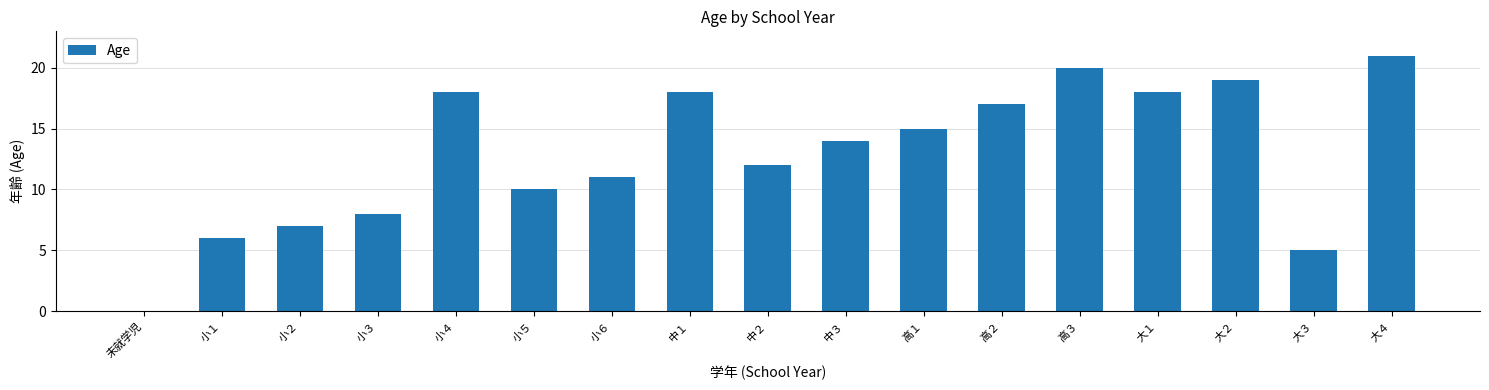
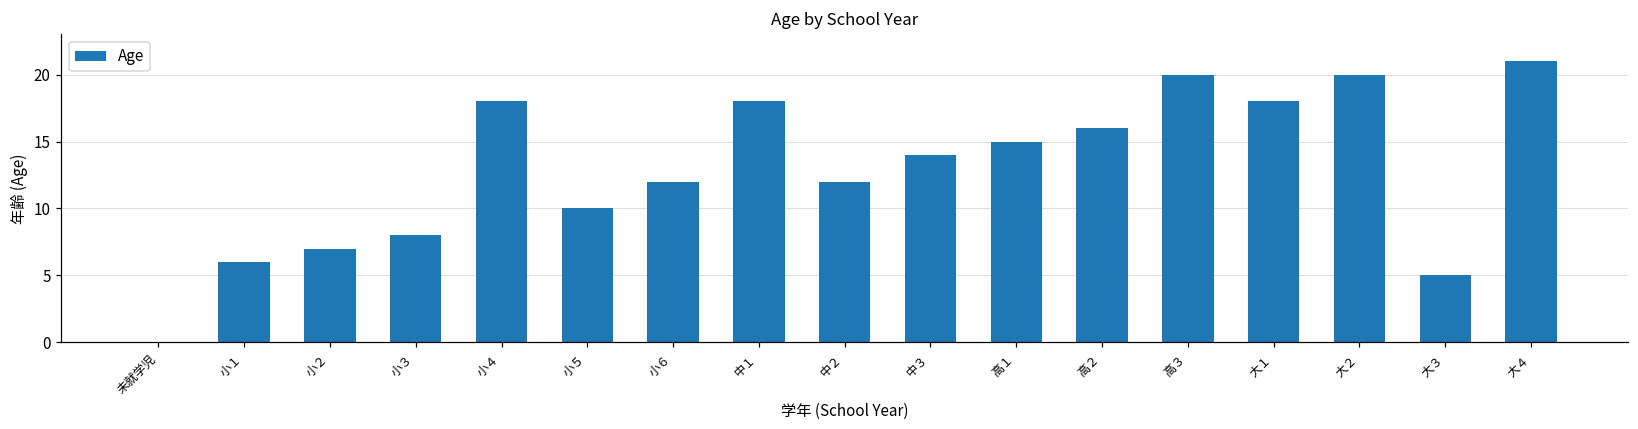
小６: 11 -> 12
高２: 17 -> 16
大２: 19 -> 20
